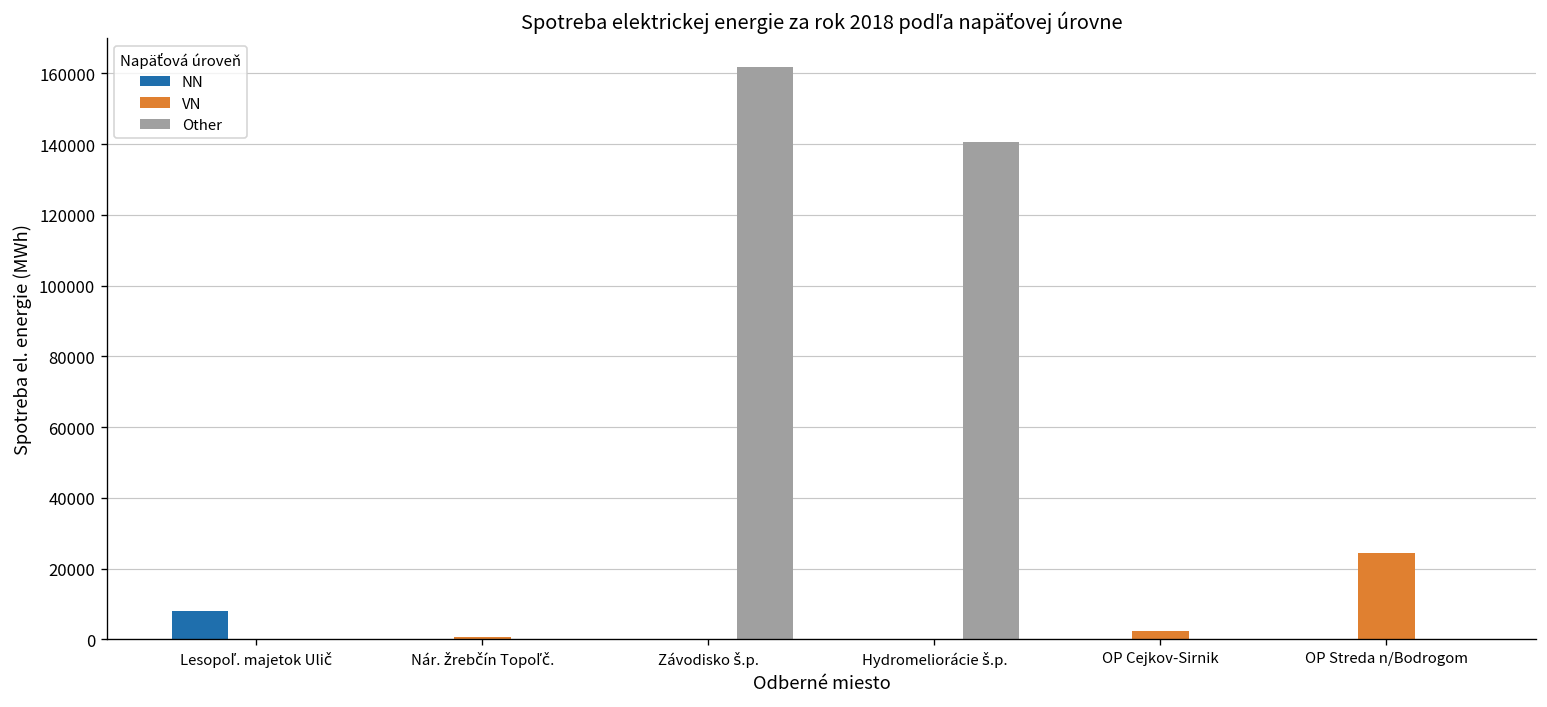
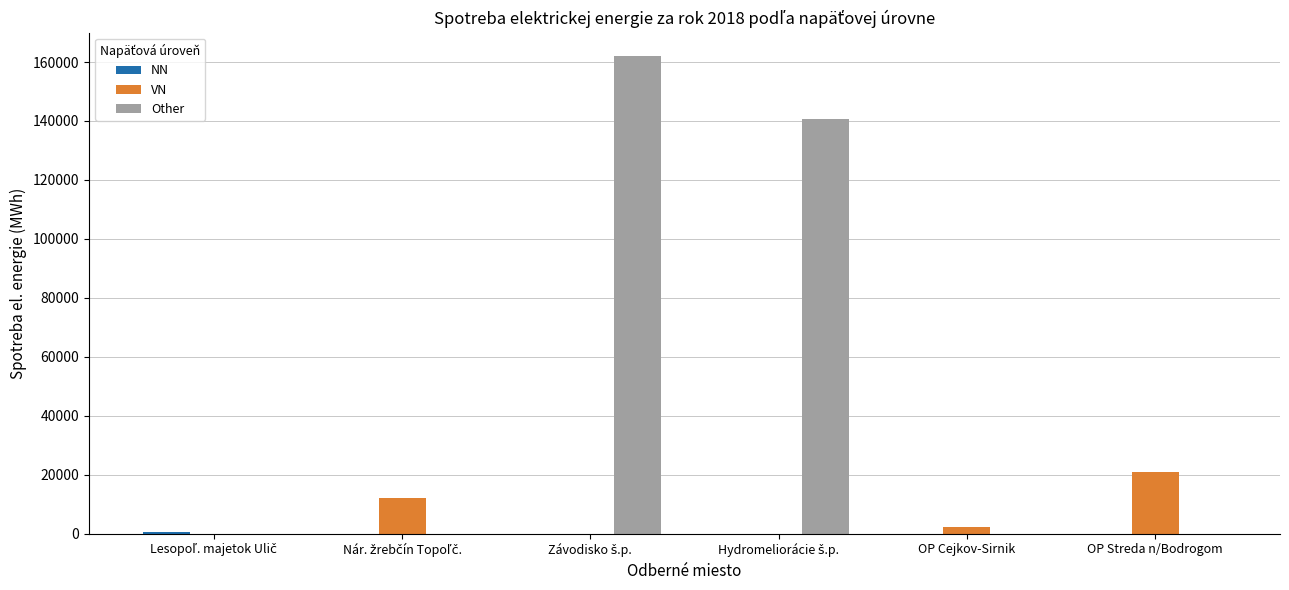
NN, Lesopoľ. majetok Ulič: 8000 -> 1000
VN, Nár. žrebčín Topoľč.: 1000 -> 12000
VN, OP Streda n/Bodrogom: 24000 -> 21000
